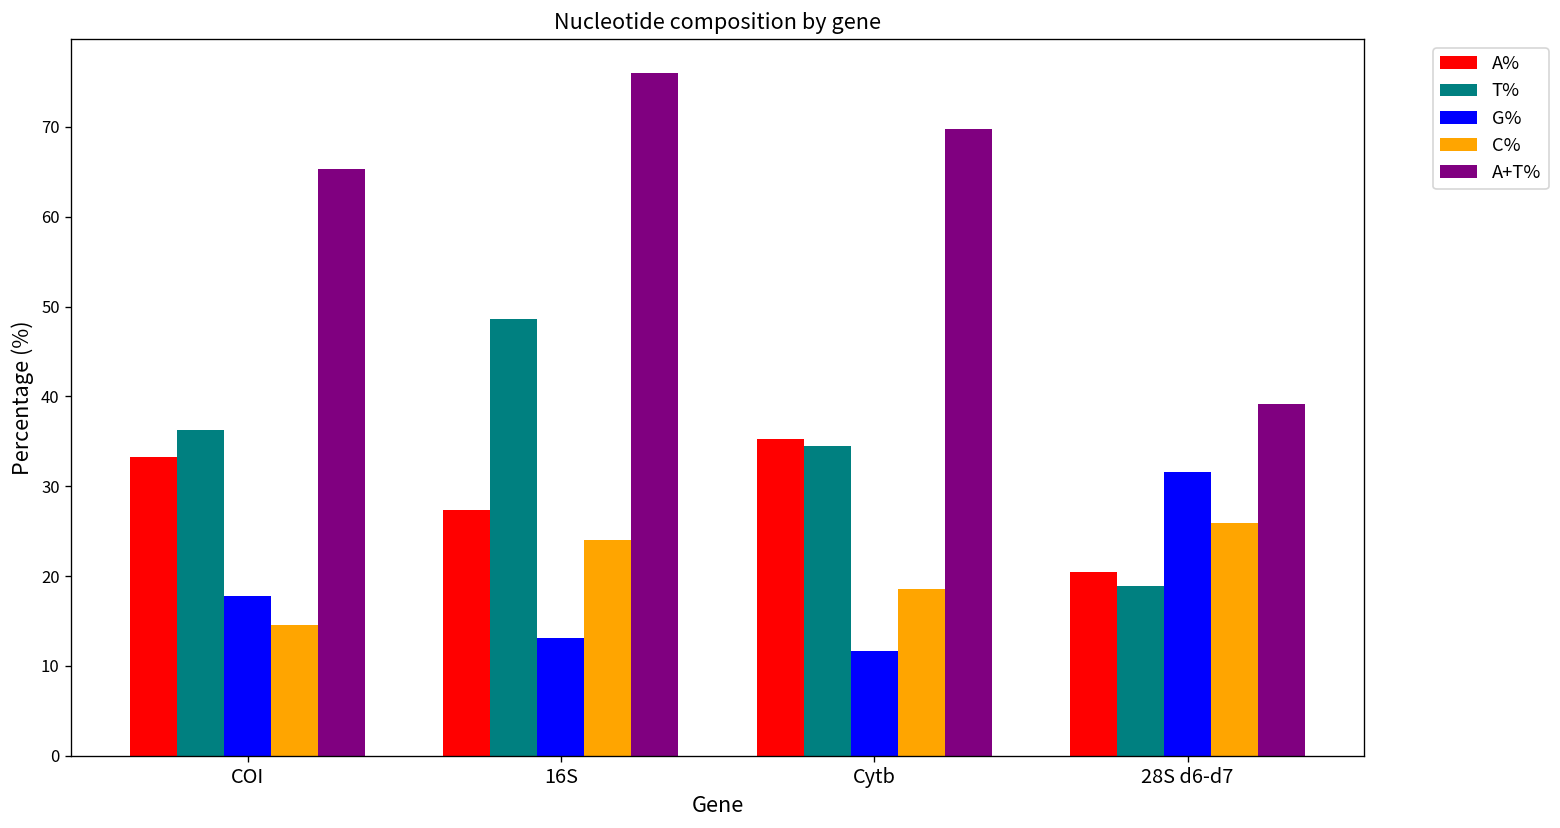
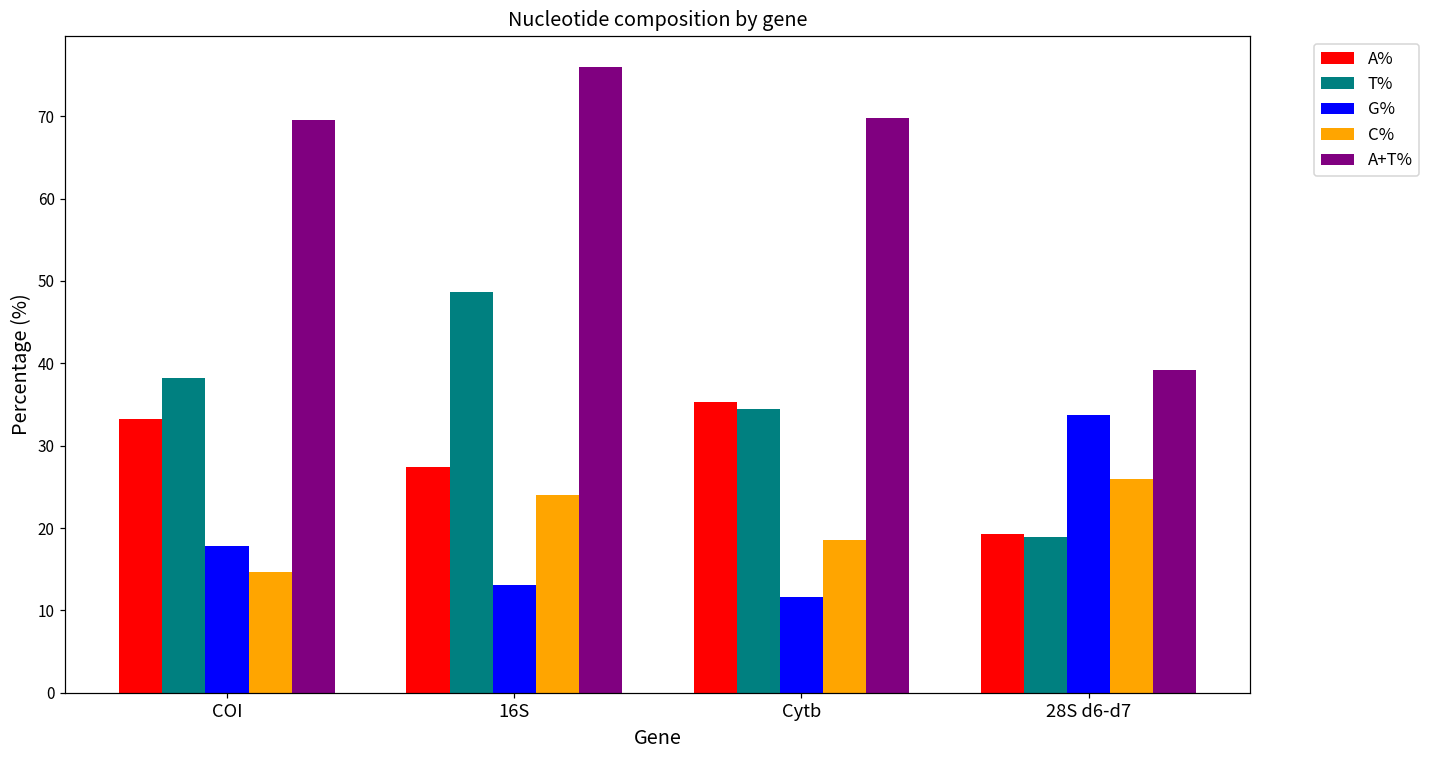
T%, COI: 36 -> 38
A+T%, COI: 65 -> 70
A%, 28S d6-d7: 20 -> 19
G%, 28S d6-d7: 32 -> 34
